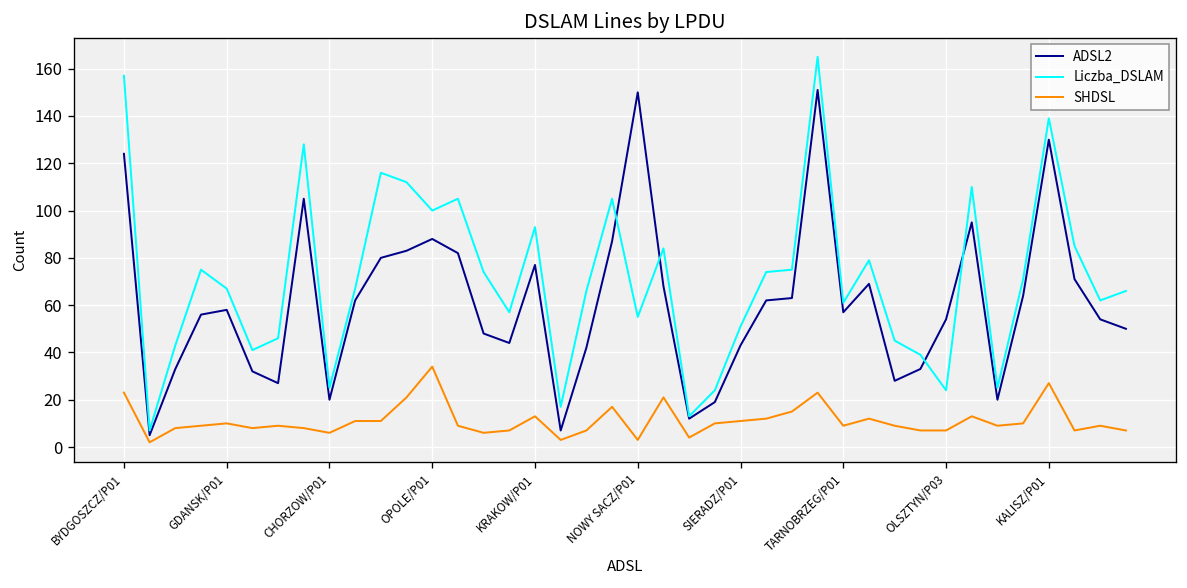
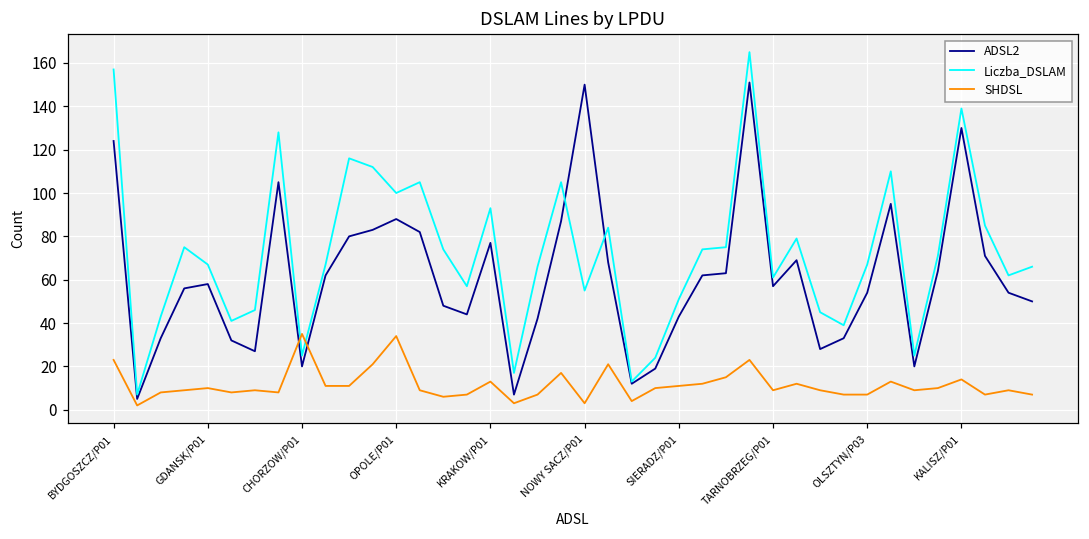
SHDSL, CHORZOW/P01: 6 -> 35
Liczba_DSLAM, OLSZTYN/P03: 24 -> 67
SHDSL, KALISZ/P01: 27 -> 14
